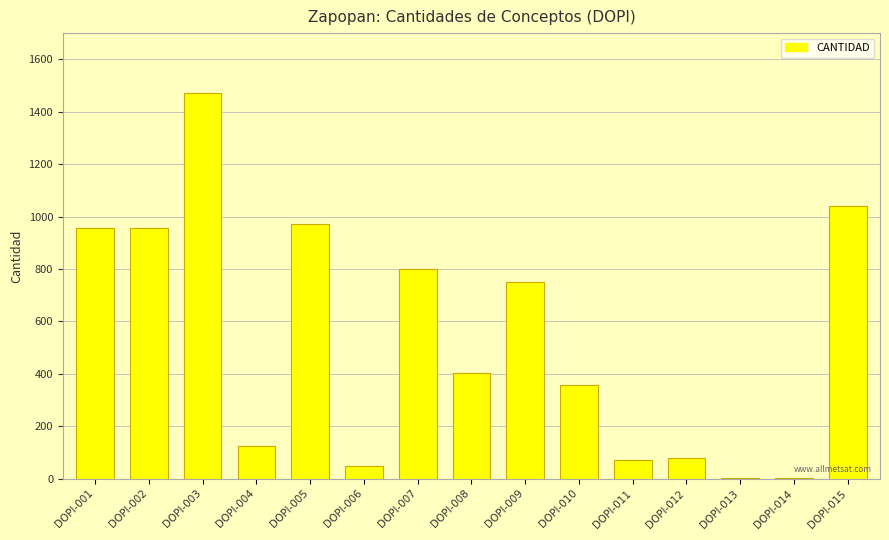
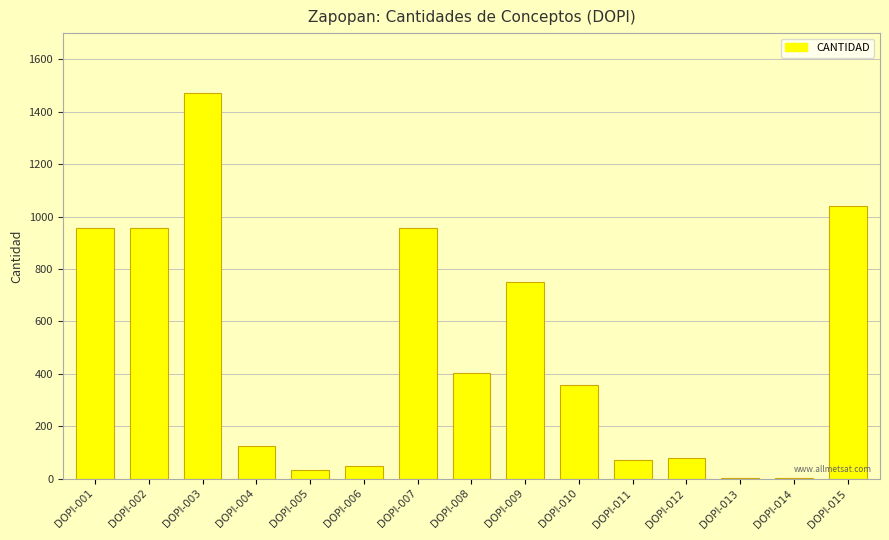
DOPI-005: 970 -> 30
DOPI-007: 800 -> 960
